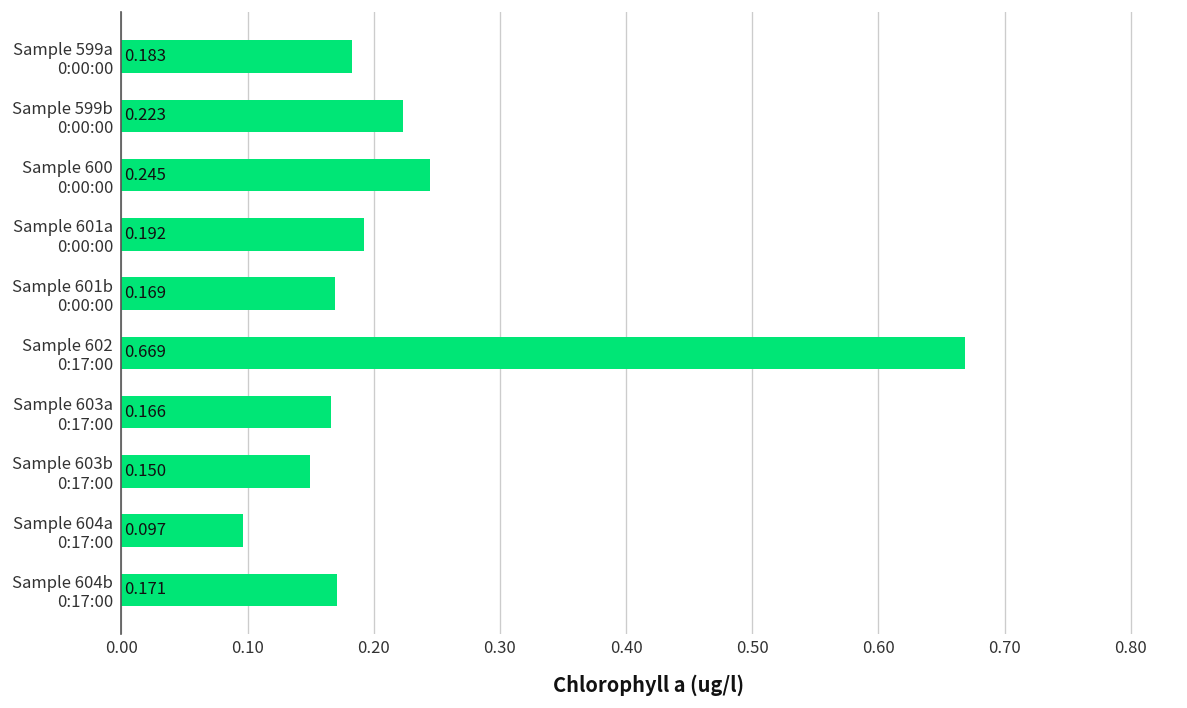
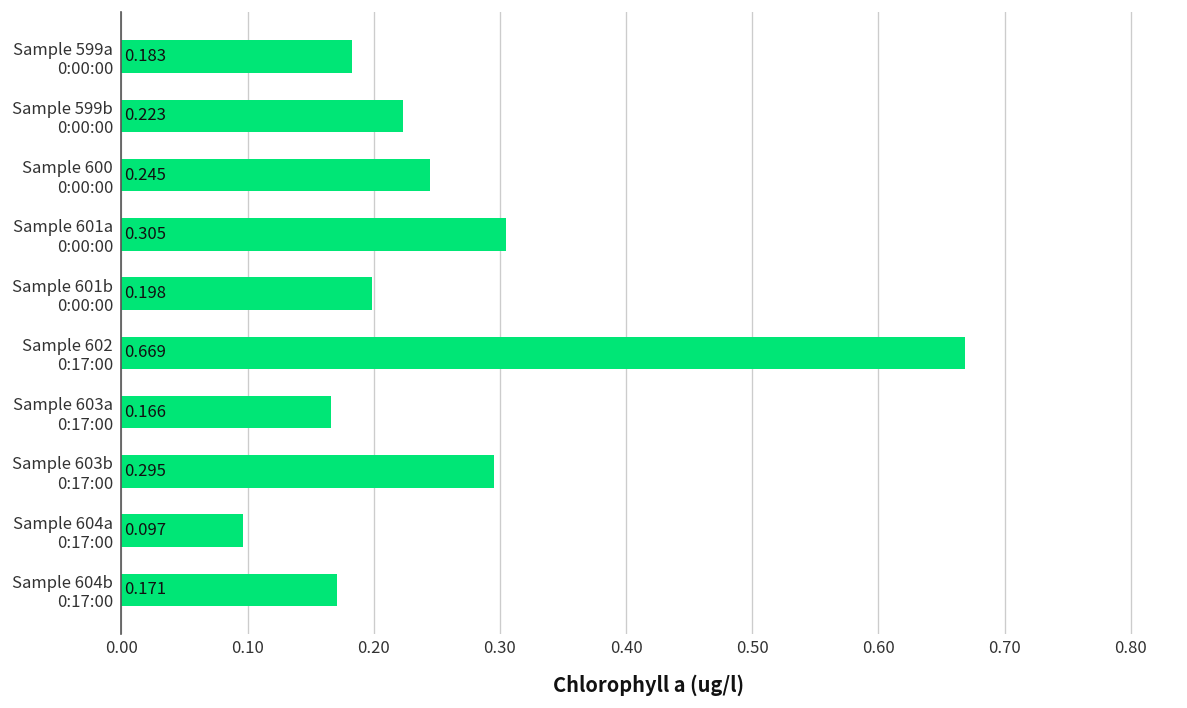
Sample 601a 0:00:00: 0.192 -> 0.305
Sample 601b 0:00:00: 0.169 -> 0.198
Sample 603b 0:17:00: 0.150 -> 0.295
